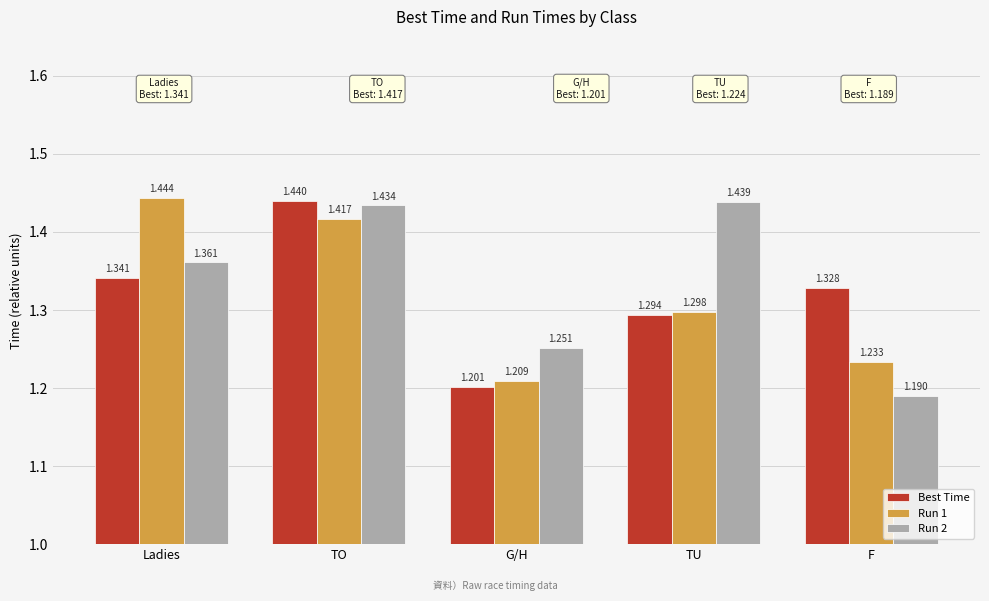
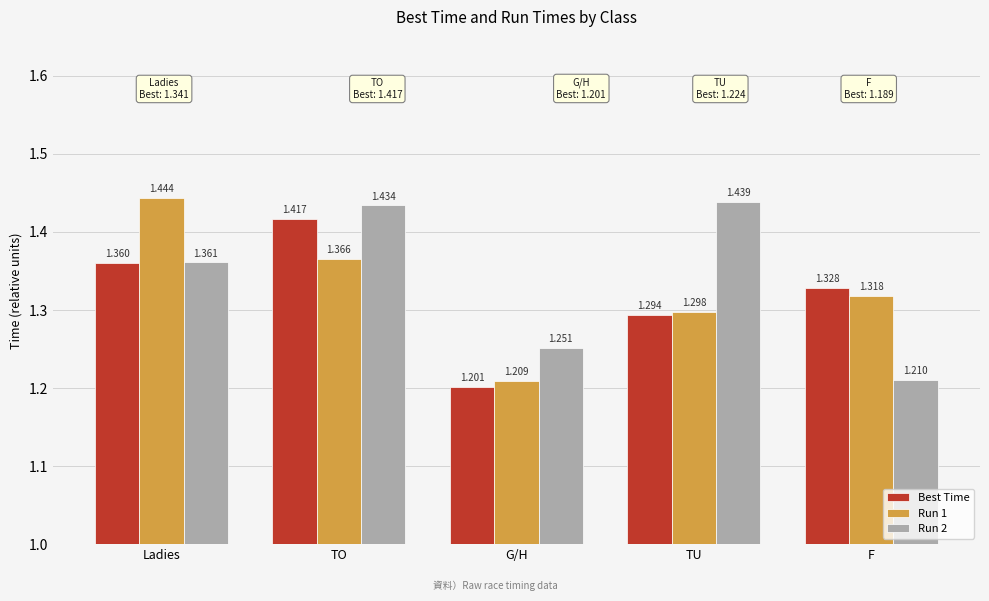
Best Time, Ladies: 1.341 -> 1.360
Best Time, TO: 1.440 -> 1.417
Run 1, TO: 1.417 -> 1.366
Run 1, F: 1.233 -> 1.318
Run 2, F: 1.190 -> 1.210
